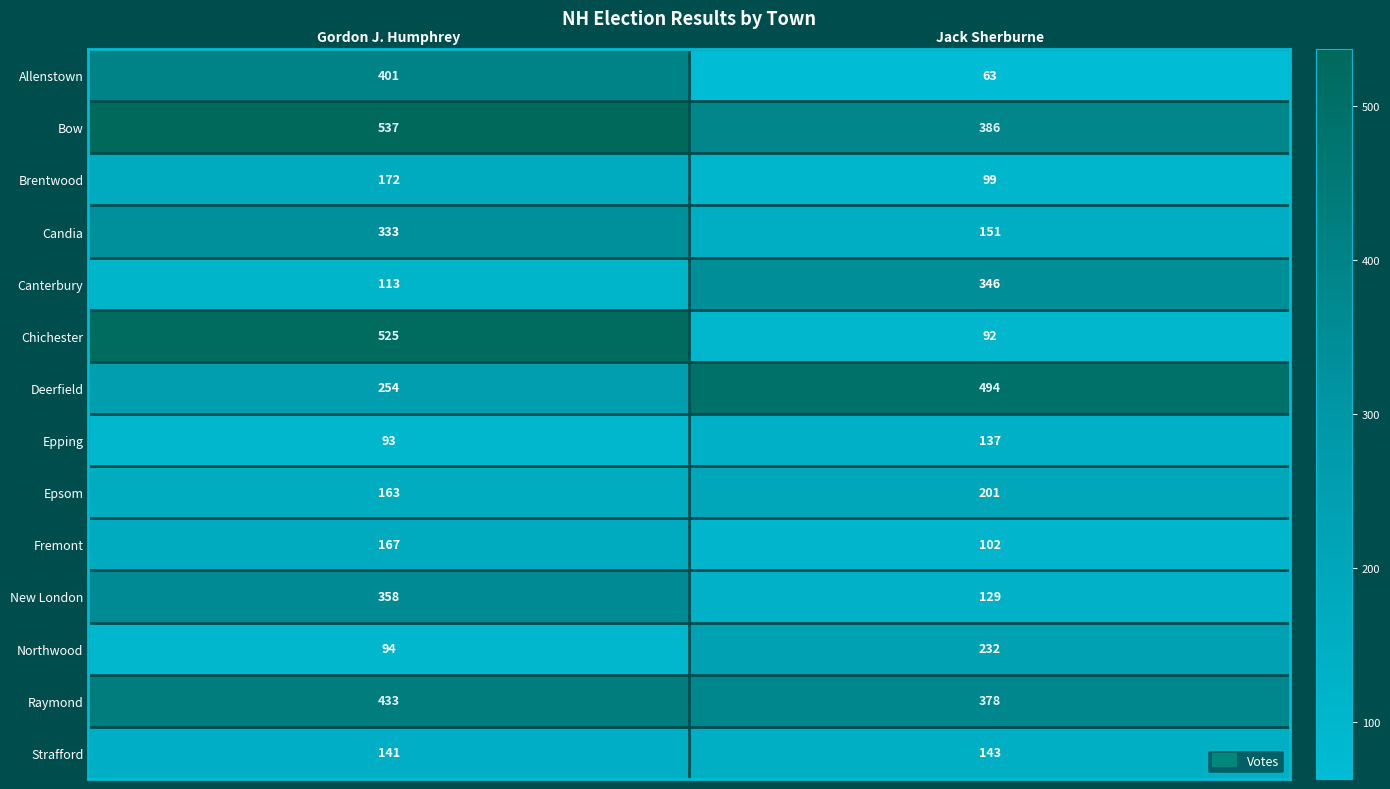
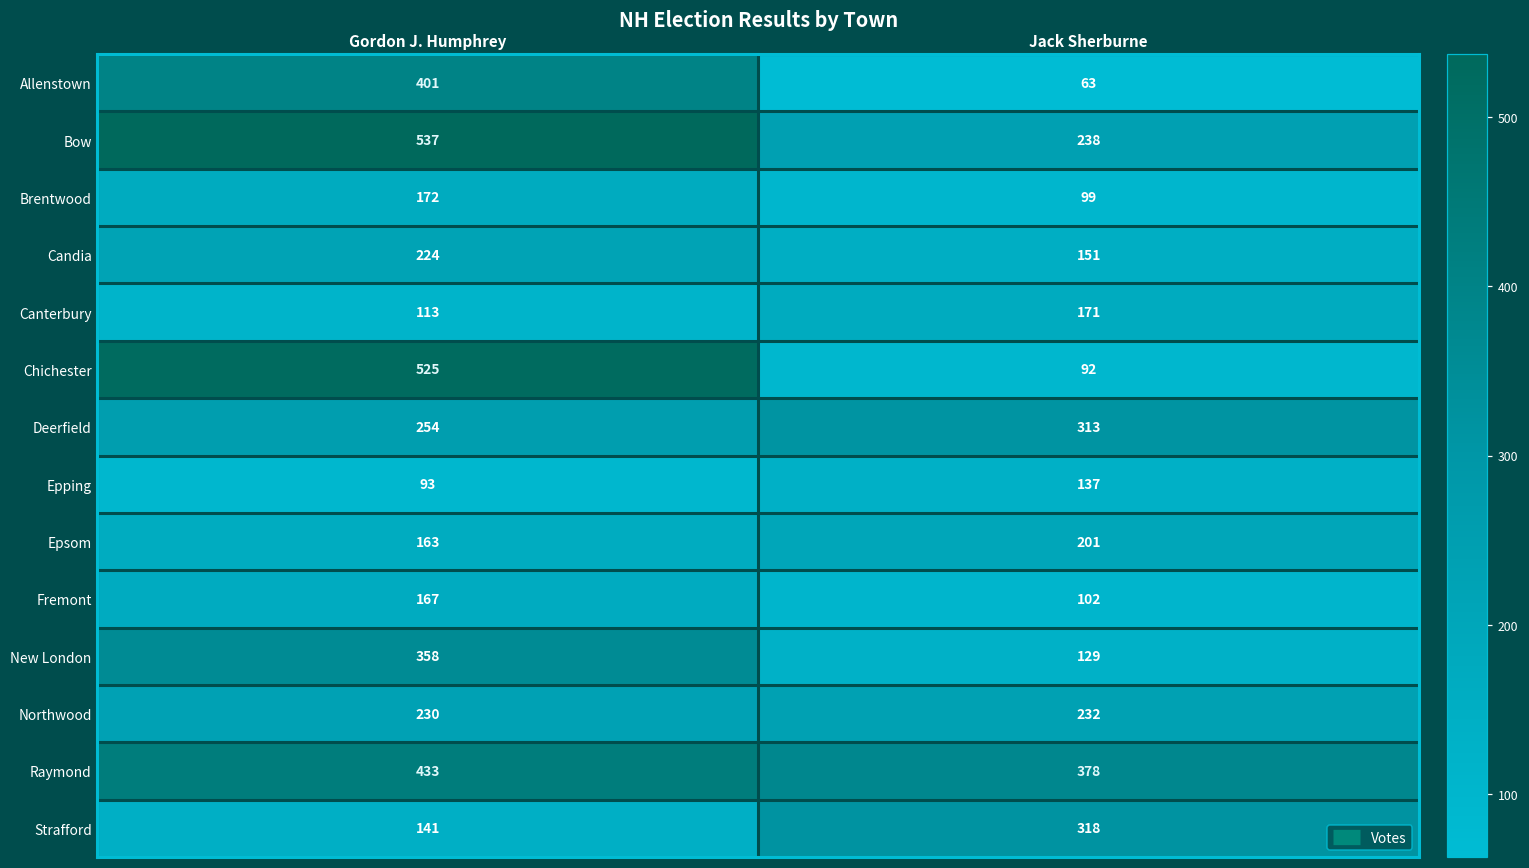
Bow, Jack Sherburne: 386 -> 238
Candia, Gordon J. Humphrey: 333 -> 224
Canterbury, Jack Sherburne: 346 -> 171
Deerfield, Jack Sherburne: 494 -> 313
Northwood, Gordon J. Humphrey: 94 -> 230
Strafford, Jack Sherburne: 143 -> 318
